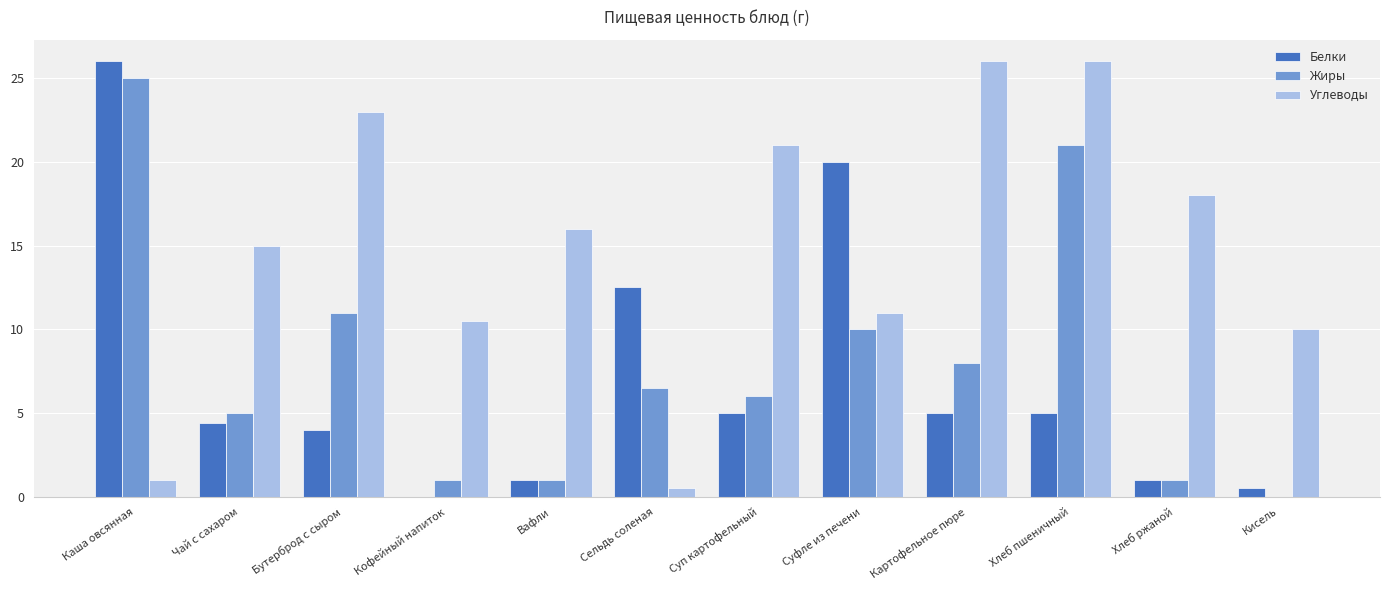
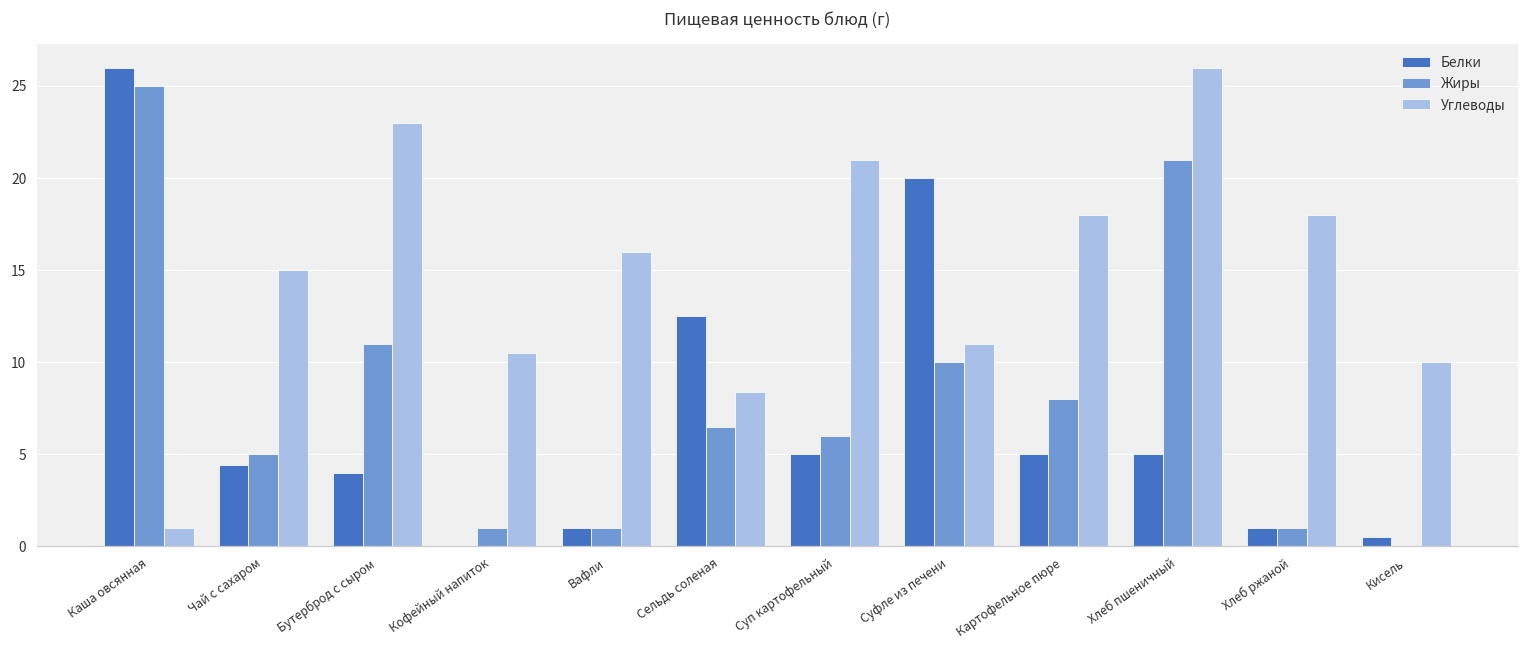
Углеводы, Сельдь соленая: 0.5 -> 8.4
Углеводы, Картофельное пюре: 26 -> 18
